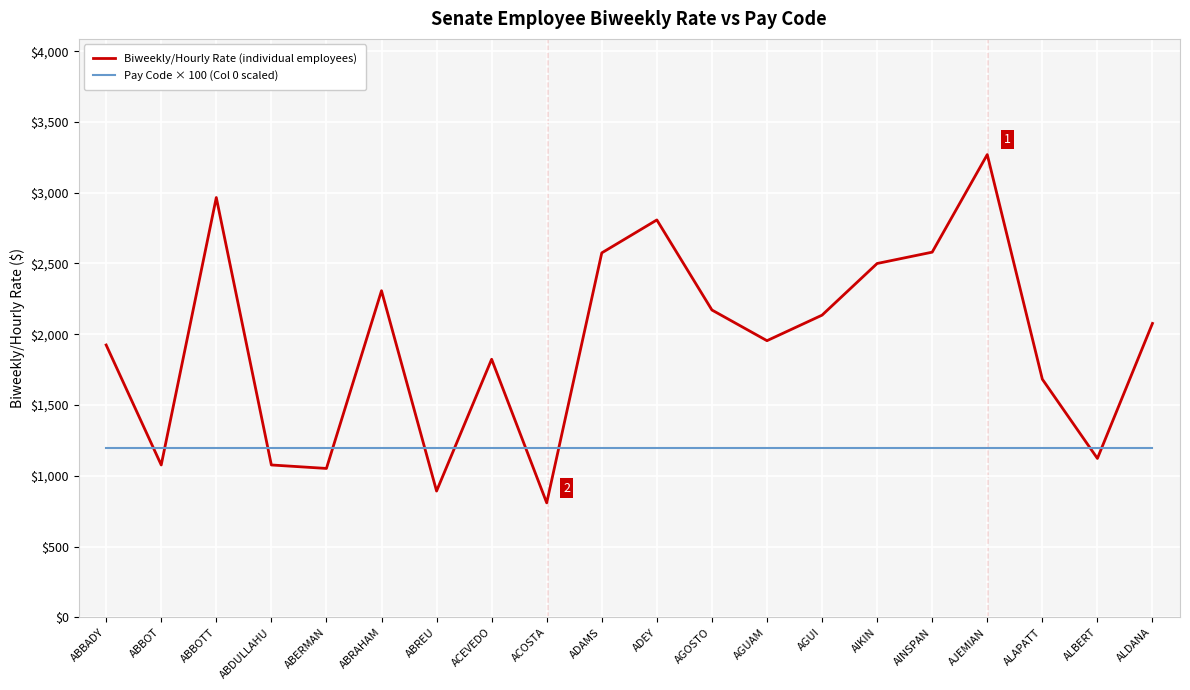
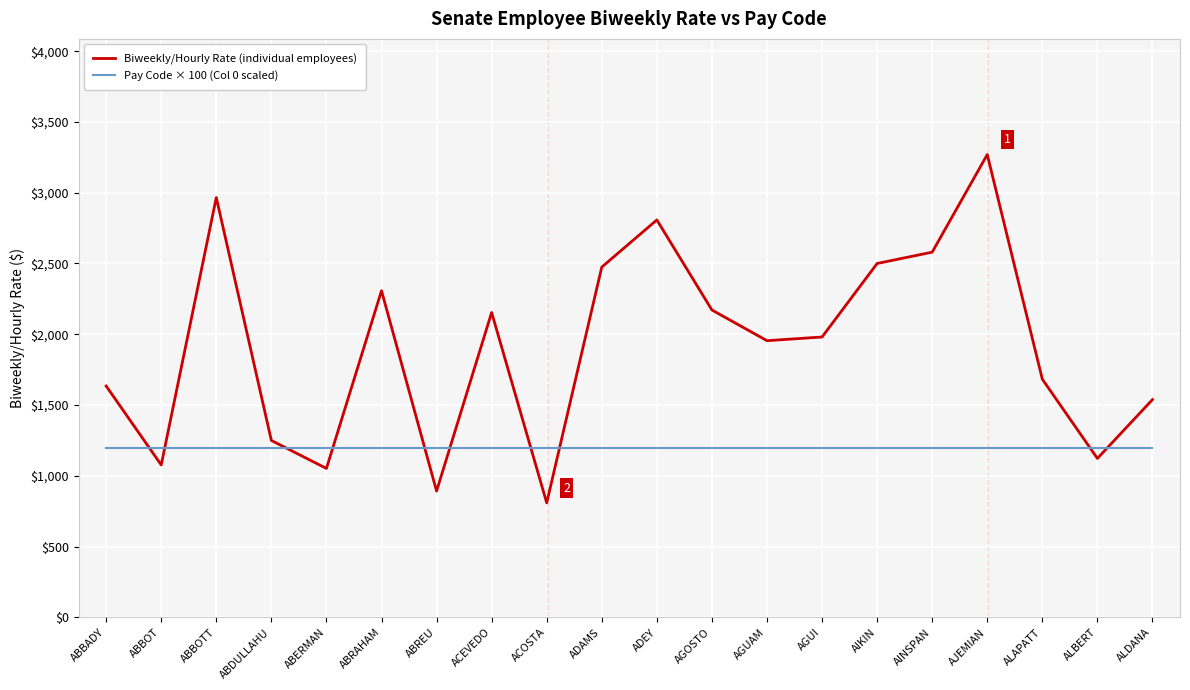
Biweekly/Hourly Rate (individual employees), ABBADY: $1,920 -> $1,630
Biweekly/Hourly Rate (individual employees), ABDULLAHU: $1,080 -> $1,250
Biweekly/Hourly Rate (individual employees), ACEVEDO: $1,820 -> $2,150
Biweekly/Hourly Rate (individual employees), ADAMS: $2,580 -> $2,470
Biweekly/Hourly Rate (individual employees), AGUI: $2,140 -> $1,980
Biweekly/Hourly Rate (individual employees), ALDANA: $2,080 -> $1,540
